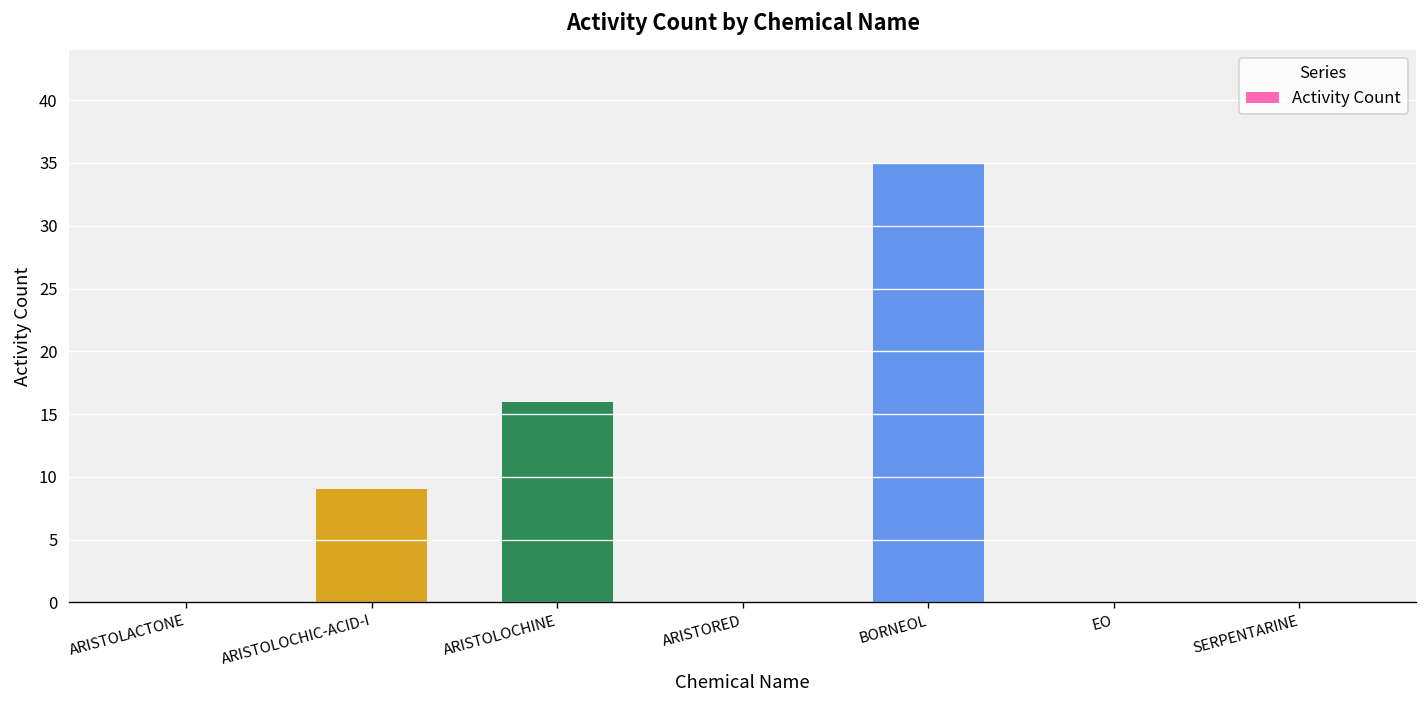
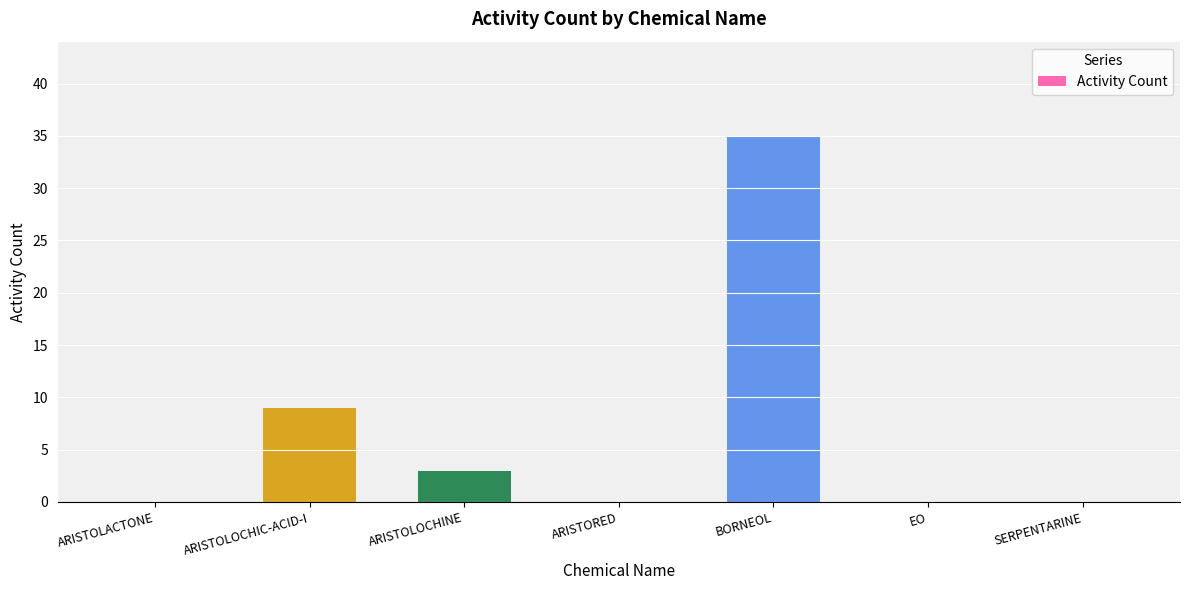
ARISTOLOCHINE: 16 -> 3
